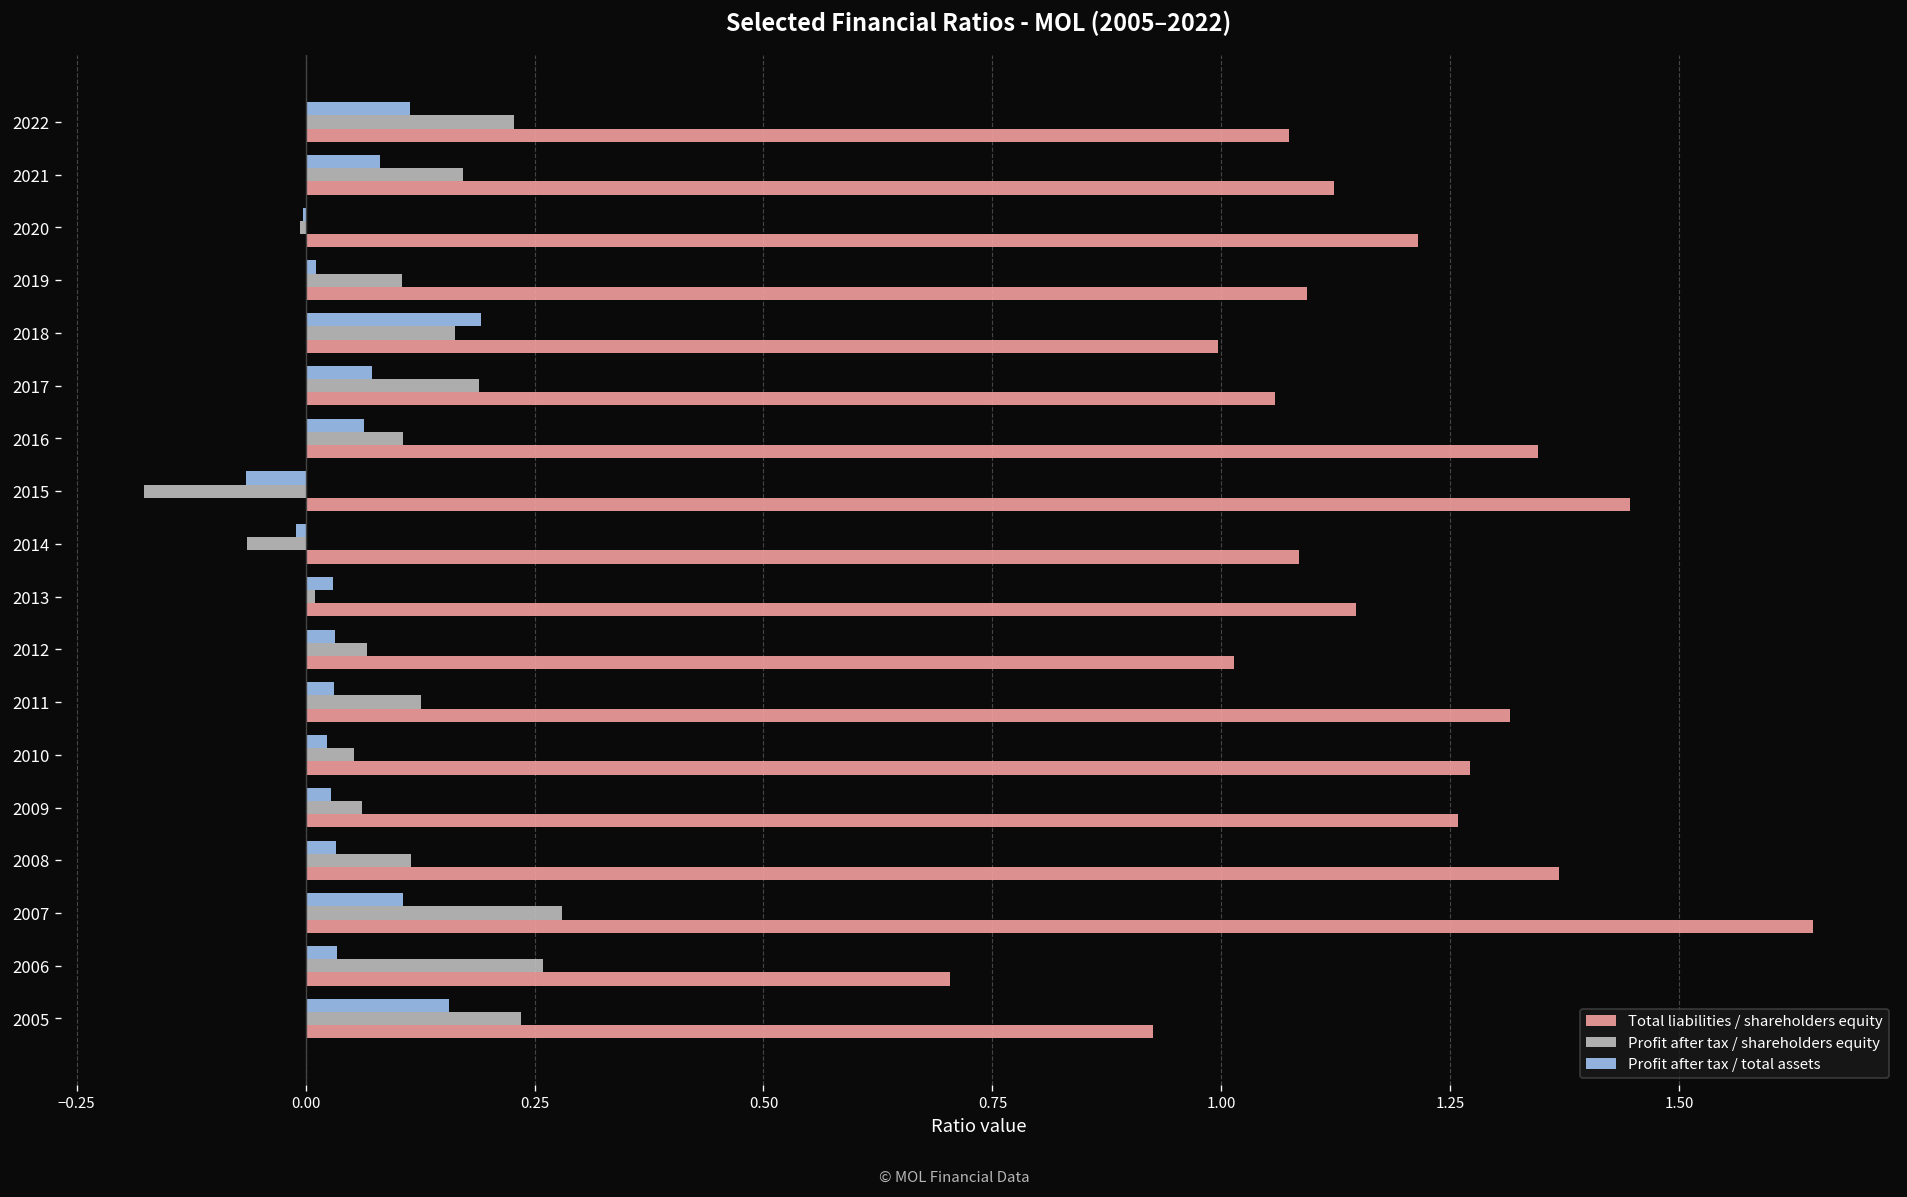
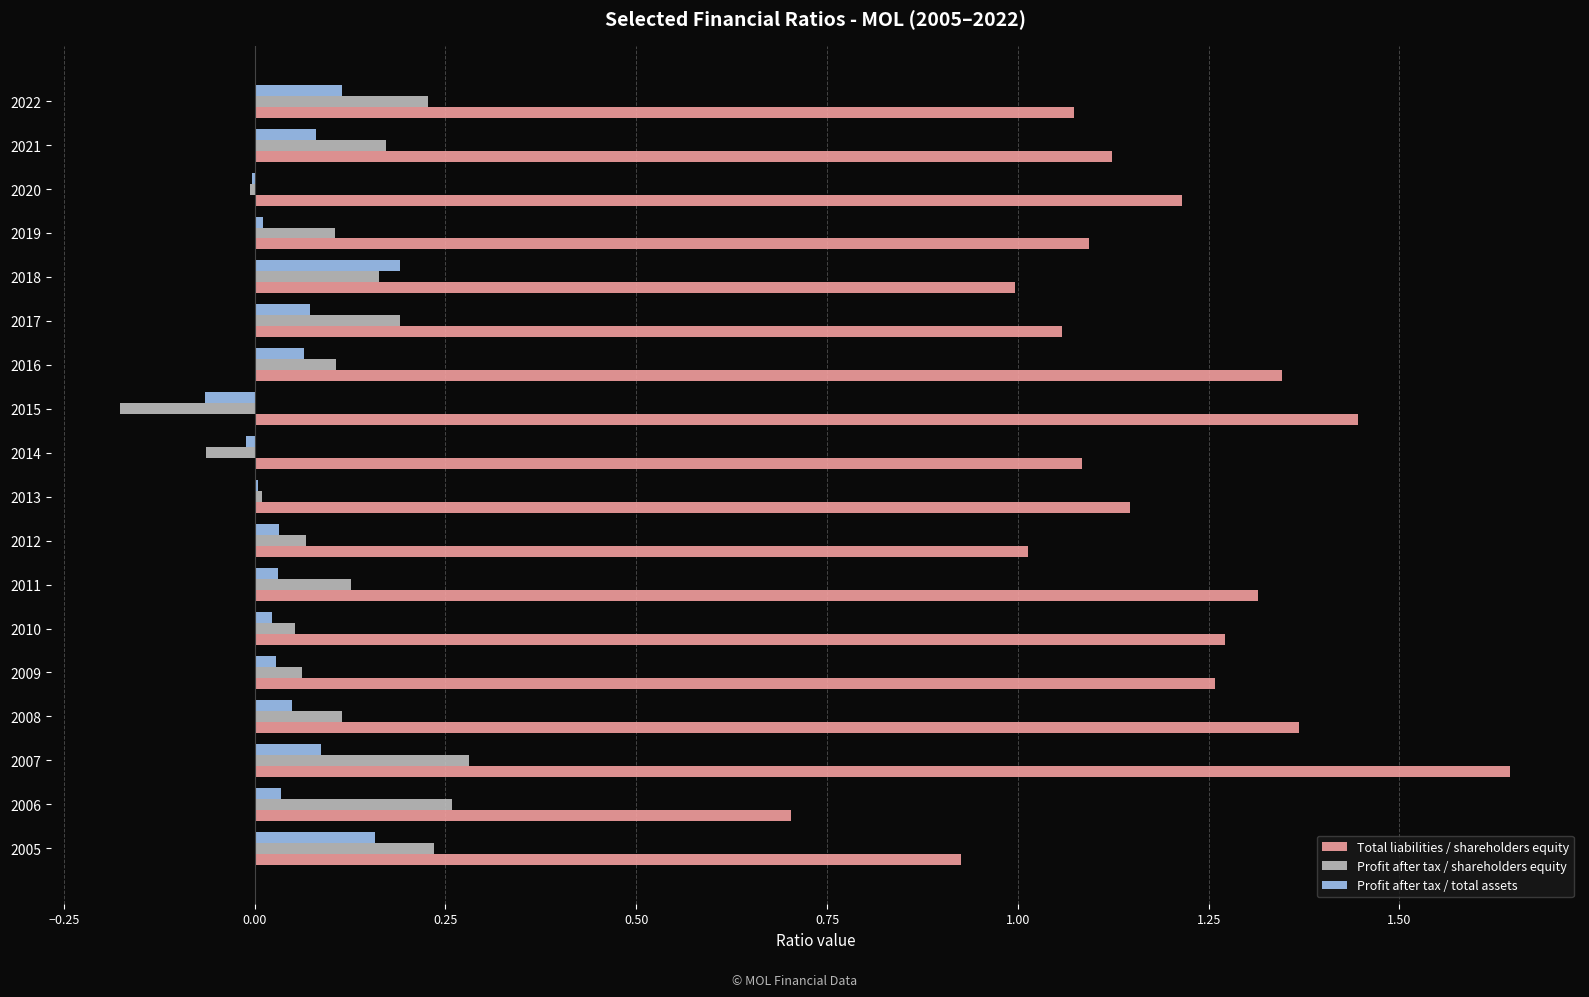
Profit after tax / total assets, 2013: 0.03 -> 0.00
Profit after tax / total assets, 2008: 0.03 -> 0.05
Profit after tax / total assets, 2007: 0.11 -> 0.09
